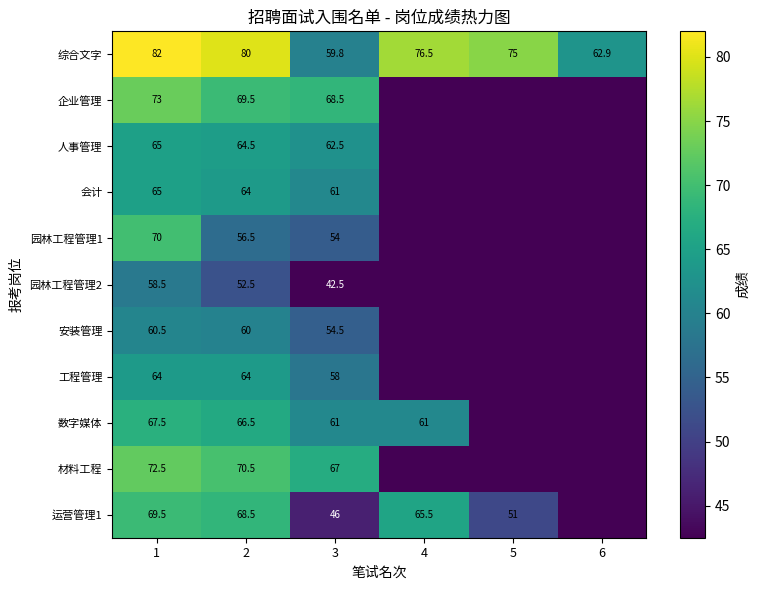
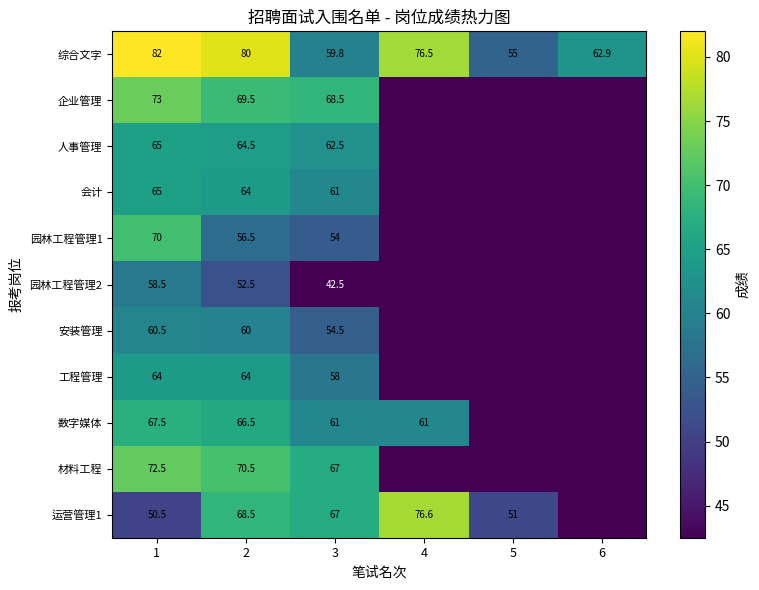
综合文字, 5: 75 -> 55
运营管理1, 1: 69.5 -> 50.5
运营管理1, 3: 46 -> 67
运营管理1, 4: 65.5 -> 76.6
